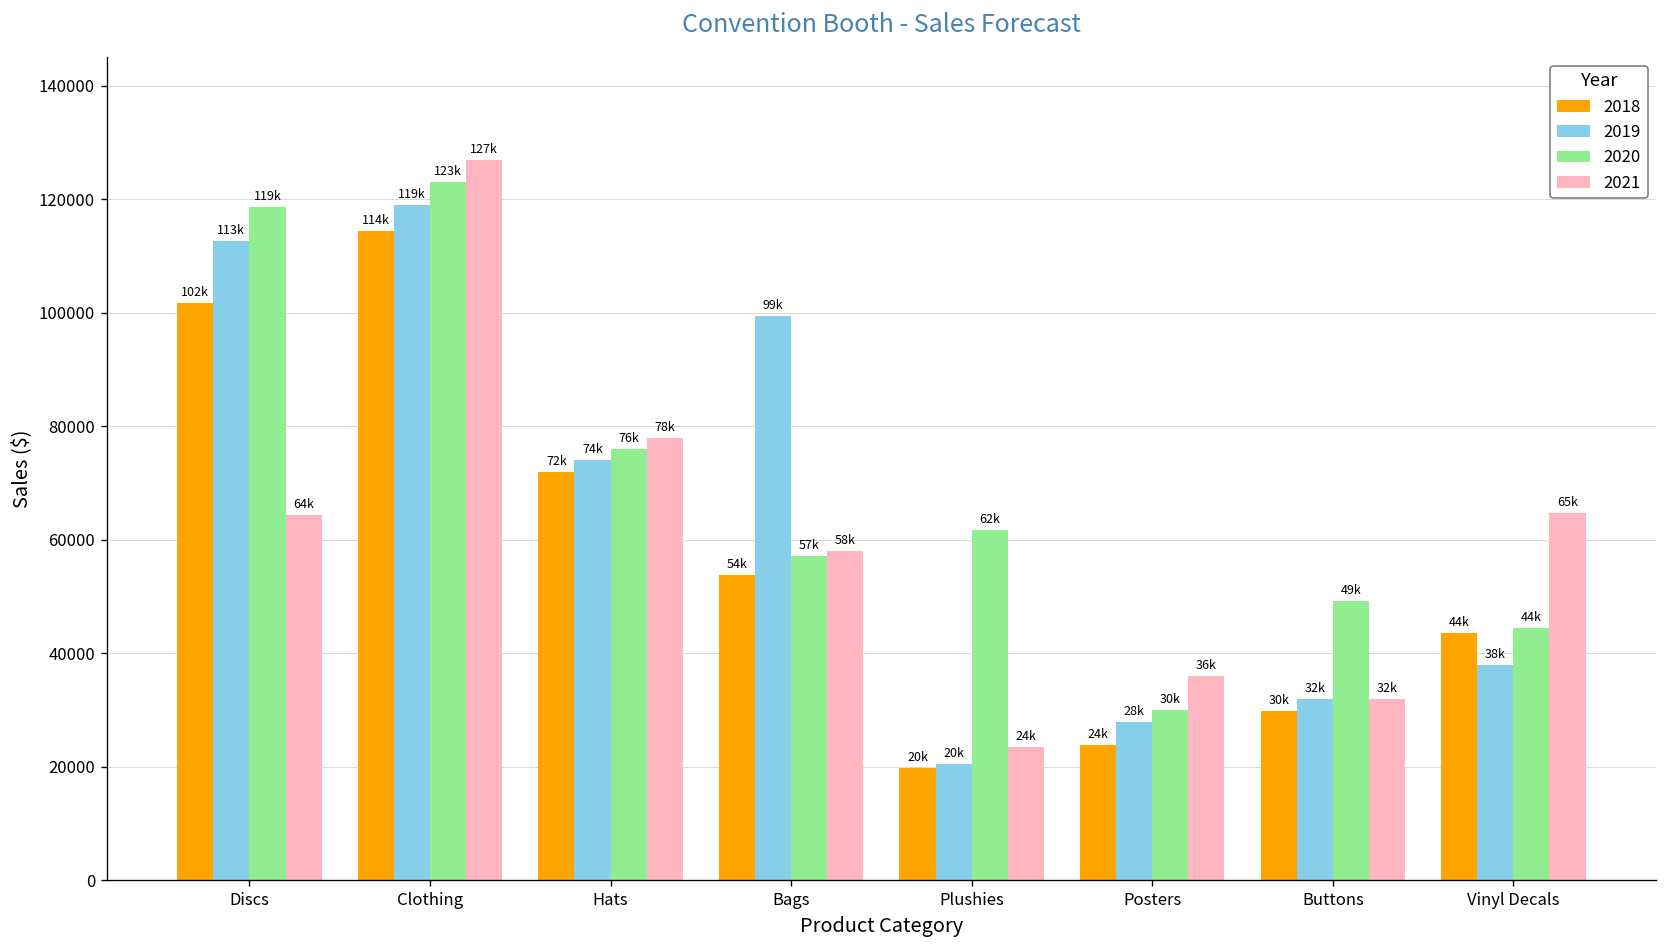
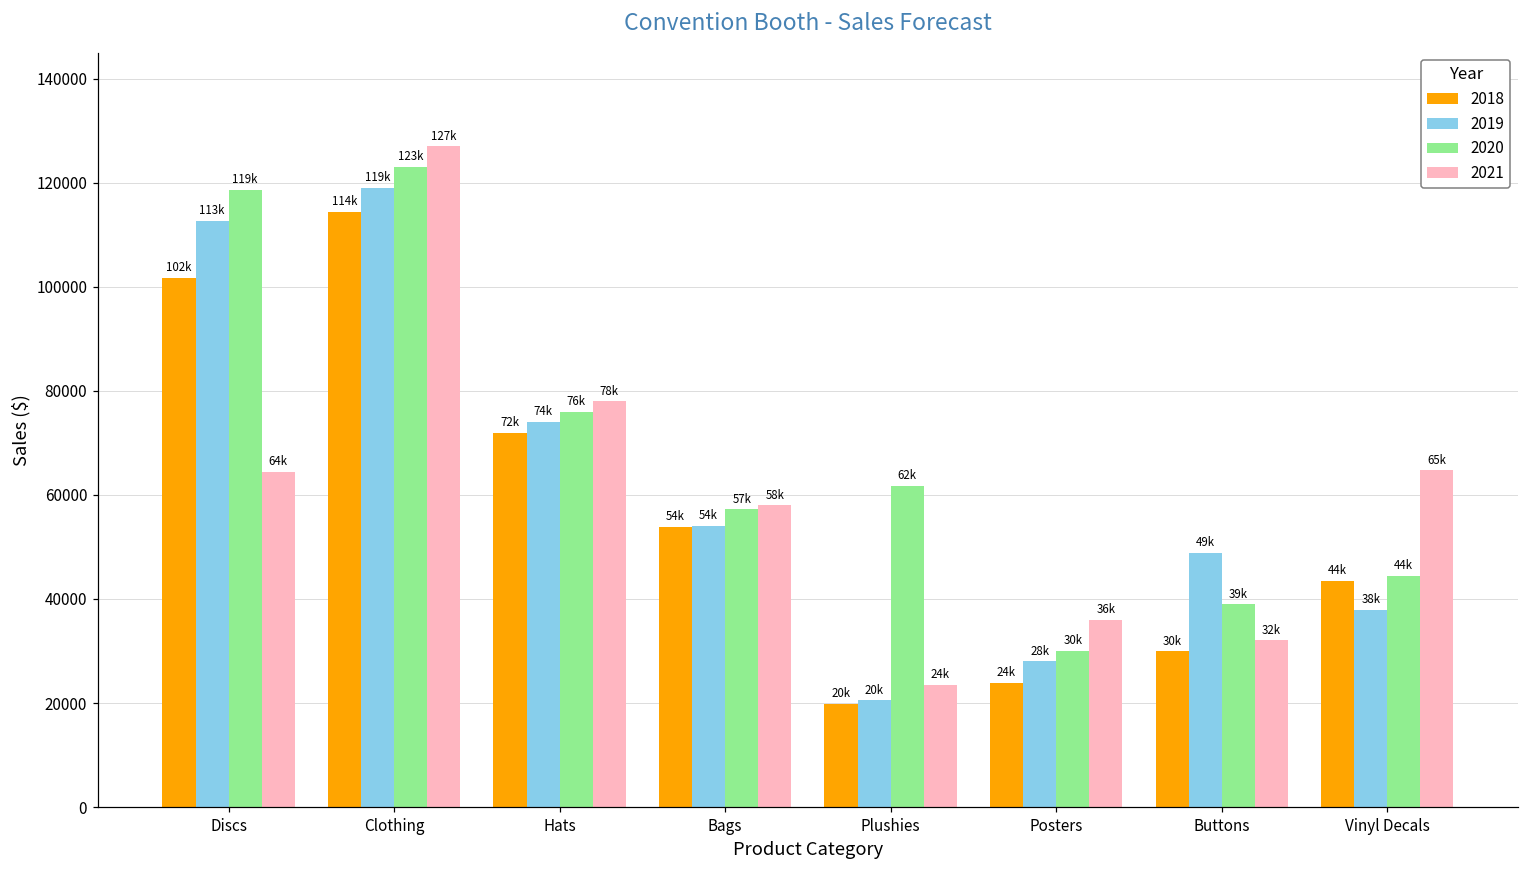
2019, Bags: 99k -> 54k
2019, Buttons: 32k -> 49k
2020, Buttons: 49k -> 39k
